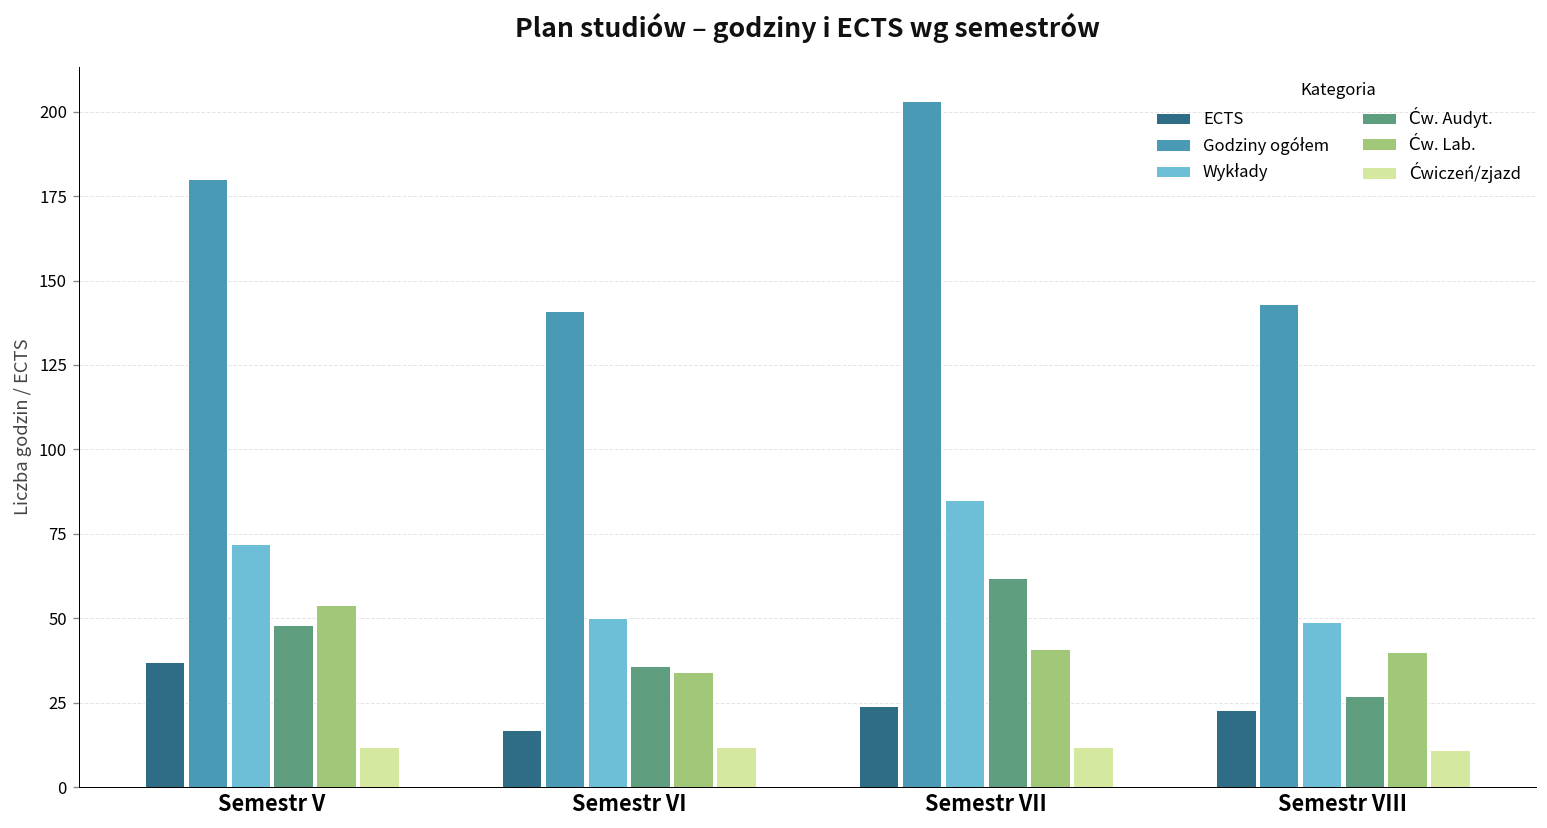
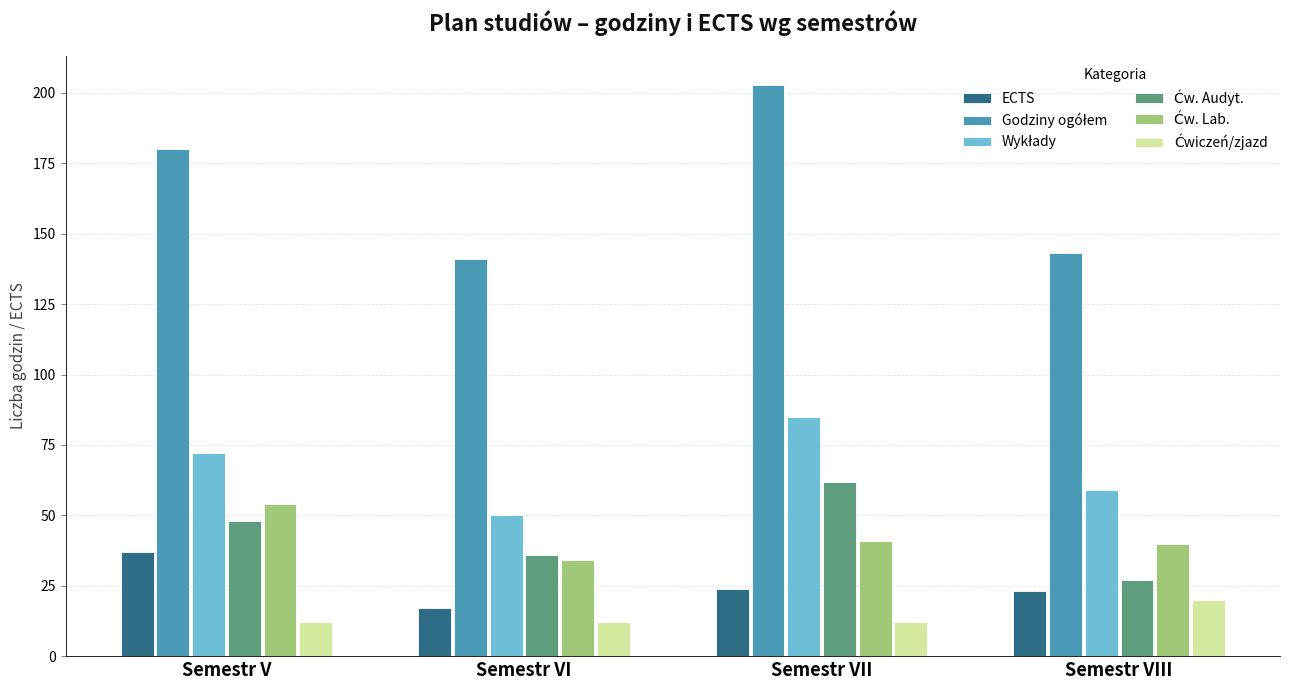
Wykłady, Semestr VIII: 49 -> 59
Ćwiczeń/zjazd, Semestr VIII: 11 -> 20
